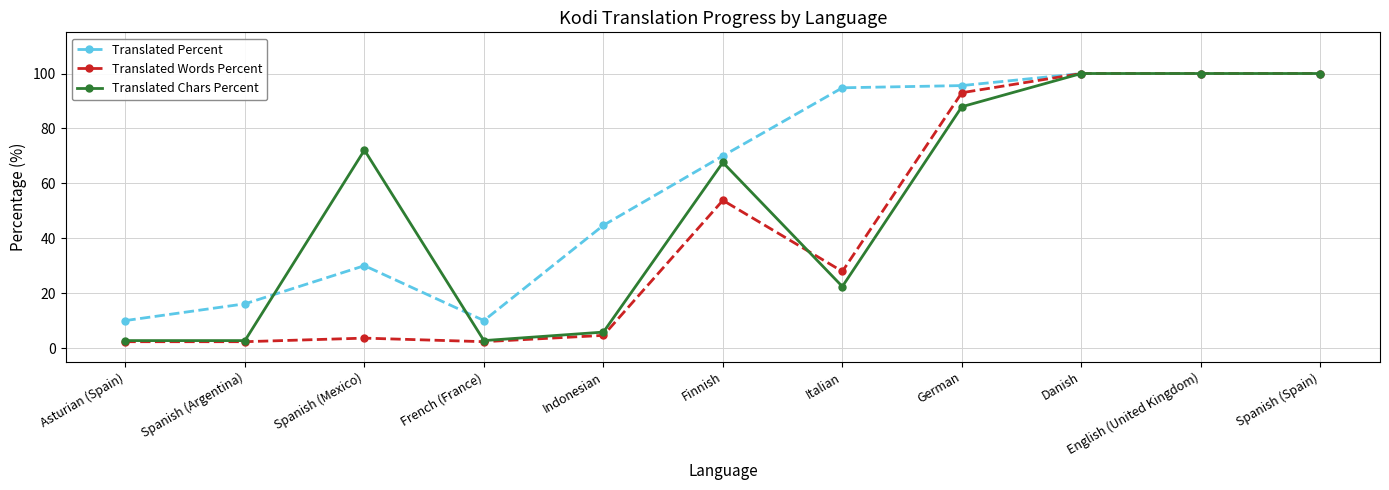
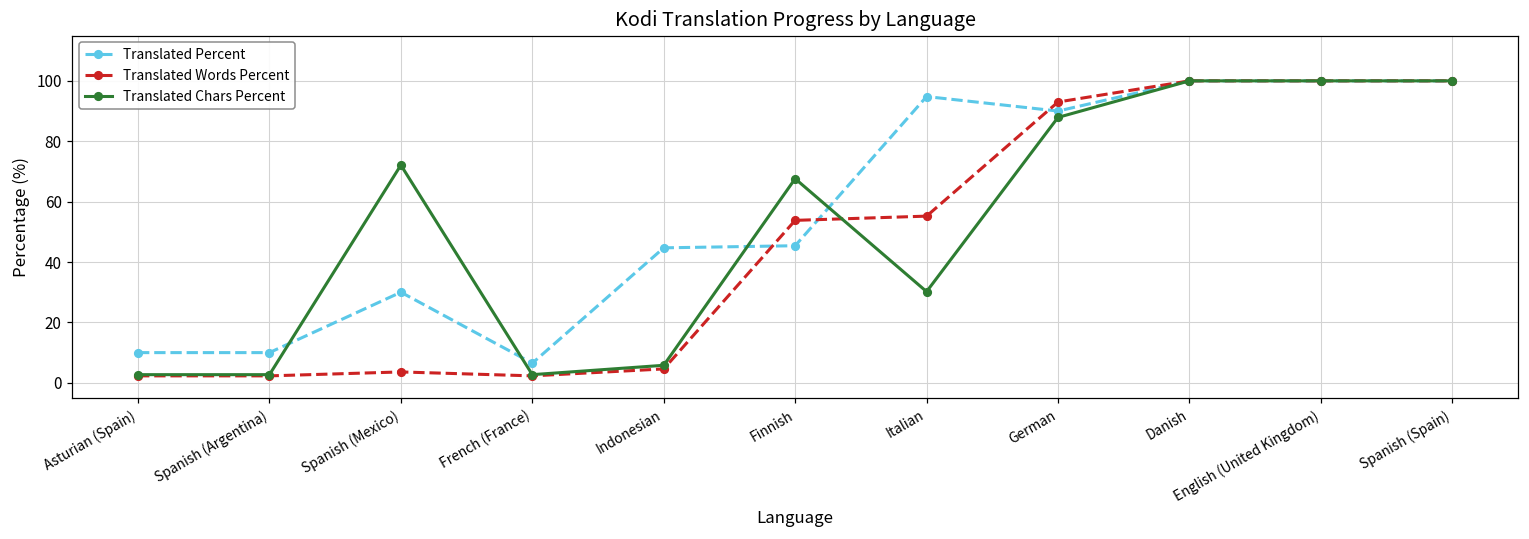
Translated Percent, Spanish (Argentina): 16 -> 10
Translated Percent, French (France): 10 -> 7
Translated Percent, Finnish: 70 -> 45
Translated Words Percent, Italian: 28 -> 55
Translated Chars Percent, Italian: 22 -> 30
Translated Percent, German: 96 -> 90
